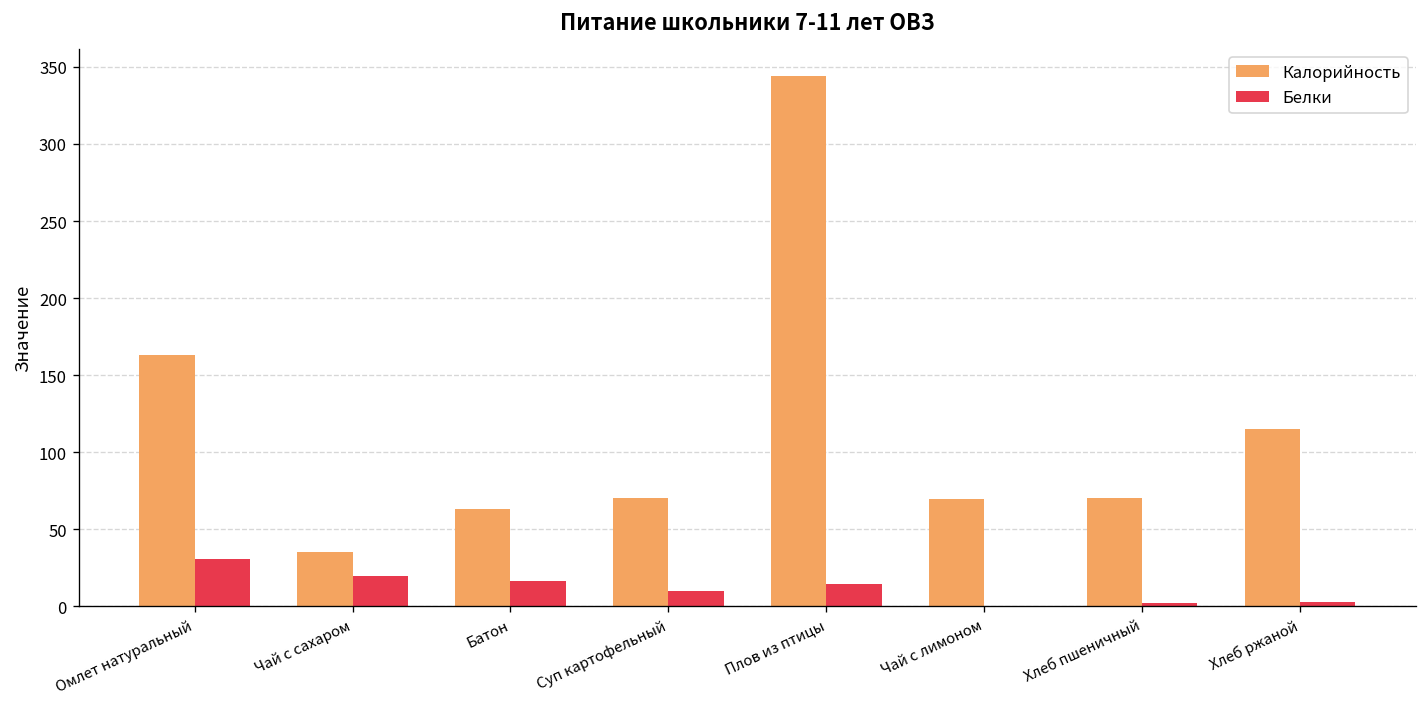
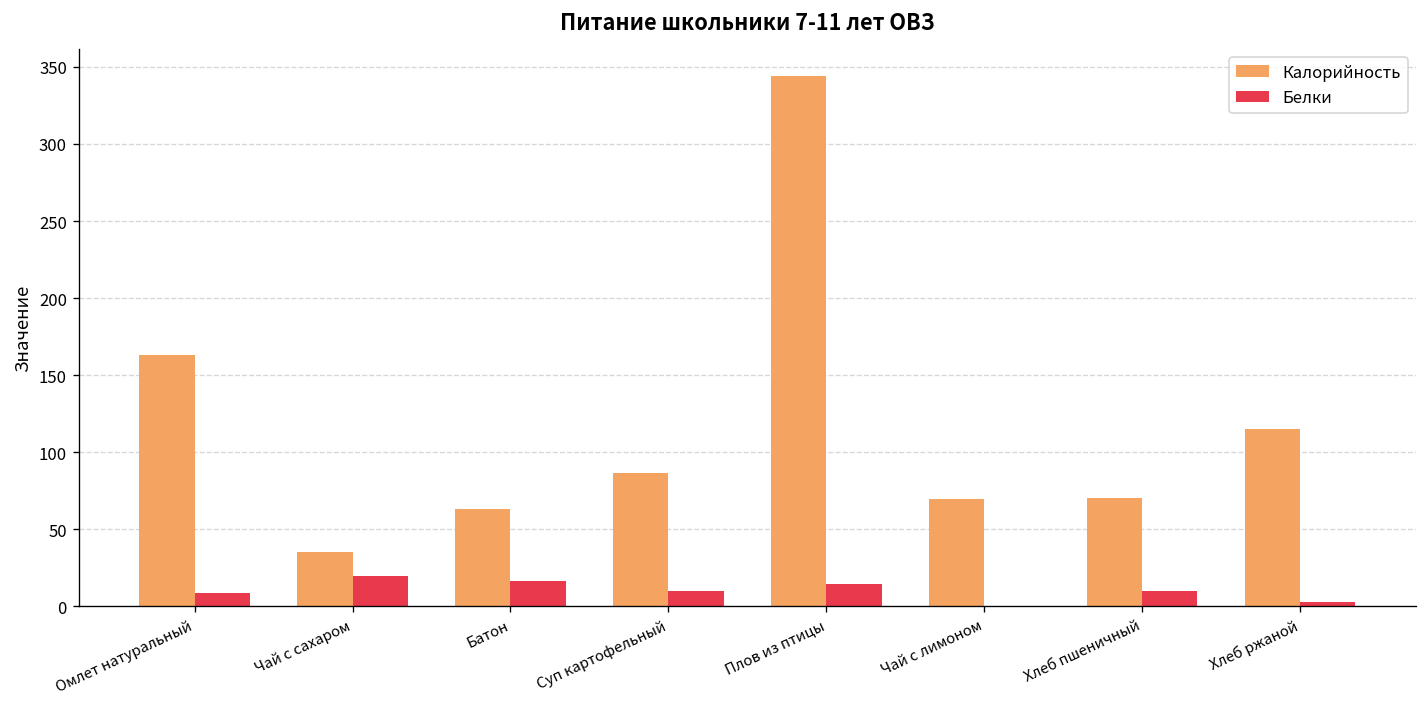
Белки, Омлет натуральный: 31 -> 9
Калорийность, Суп картофельный: 71 -> 86
Белки, Хлеб пшеничный: 2 -> 10
